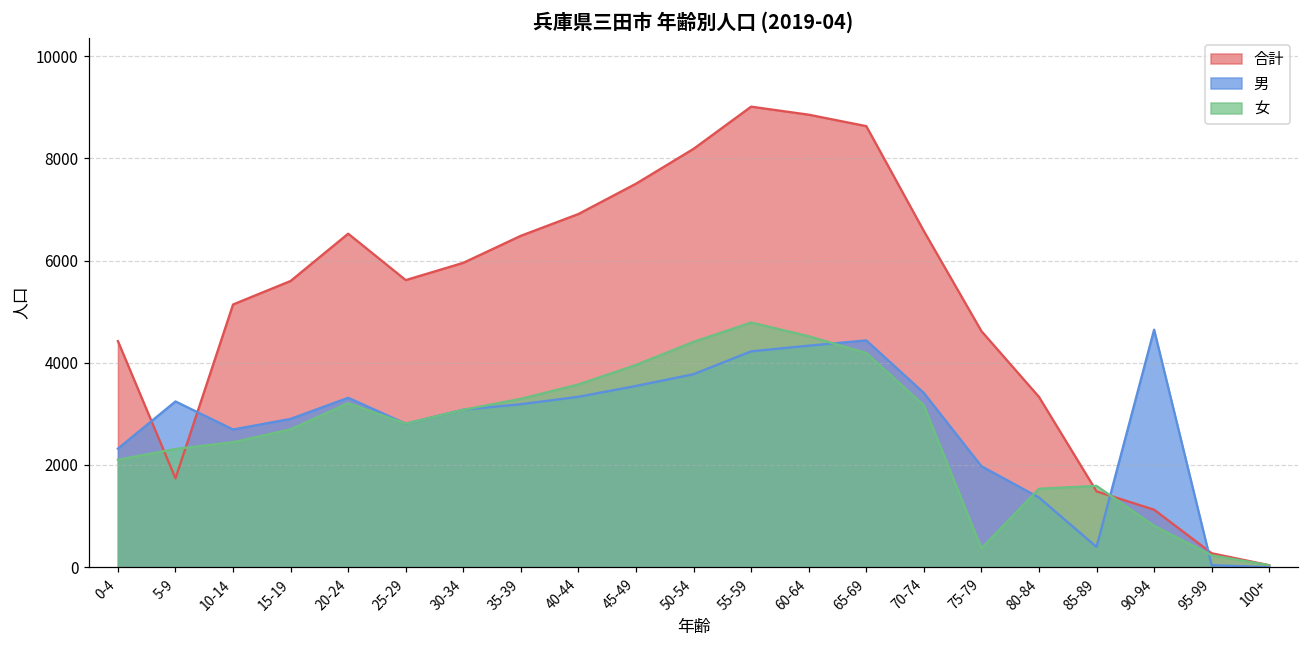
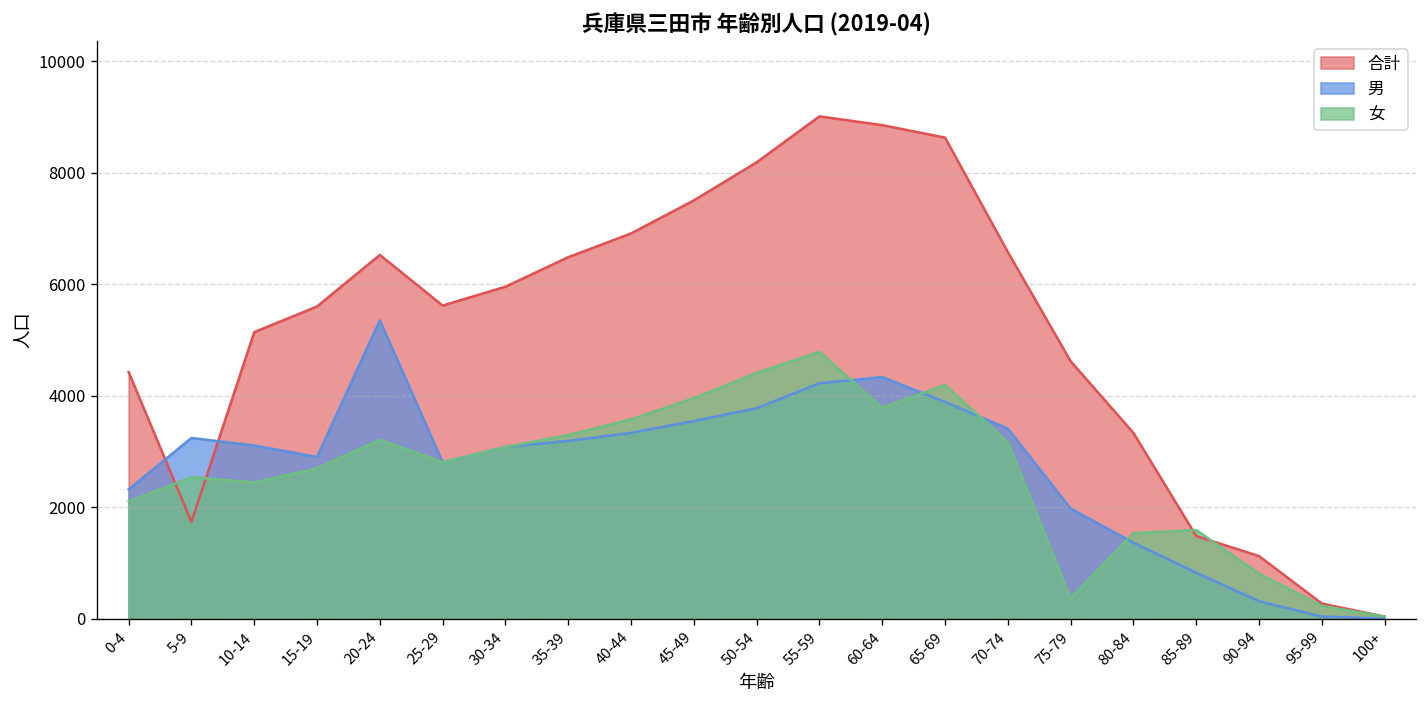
女, 5-9: 2300 -> 2500
男, 10-14: 2700 -> 3100
男, 20-24: 3300 -> 5400
女, 60-64: 4500 -> 3800
男, 65-69: 4400 -> 3900
男, 85-89: 400 -> 800
男, 90-94: 4600 -> 300
